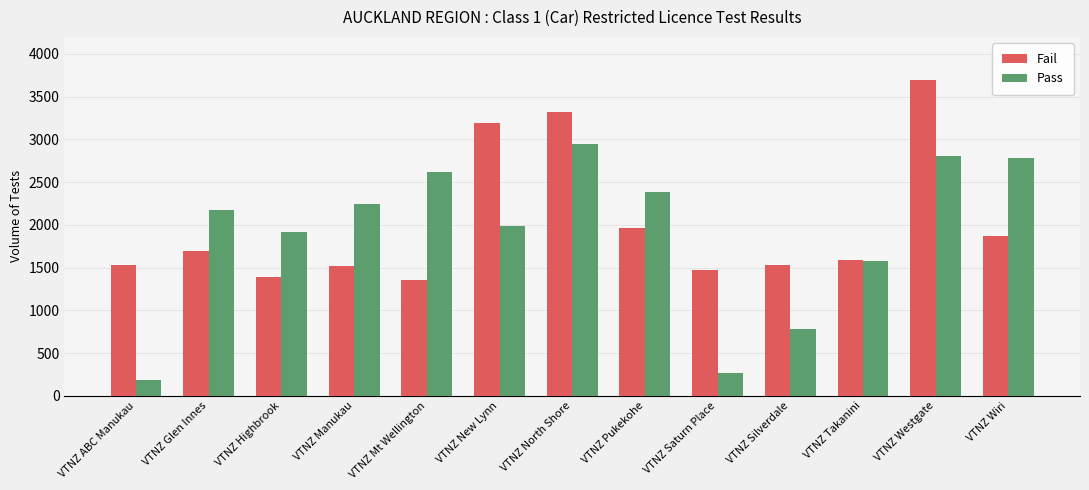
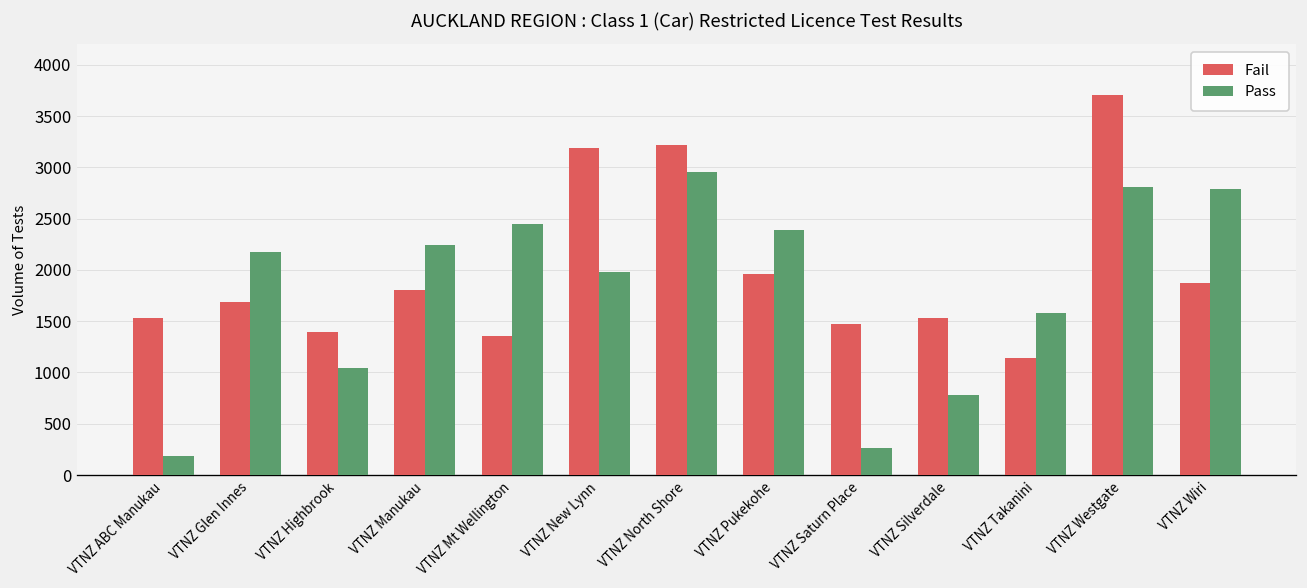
Pass, VTNZ Highbrook: 1900 -> 1000
Fail, VTNZ Manukau: 1500 -> 1800
Pass, VTNZ Mt Wellington: 2600 -> 2400
Fail, VTNZ North Shore: 3300 -> 3200
Fail, VTNZ Takanini: 1600 -> 1100
